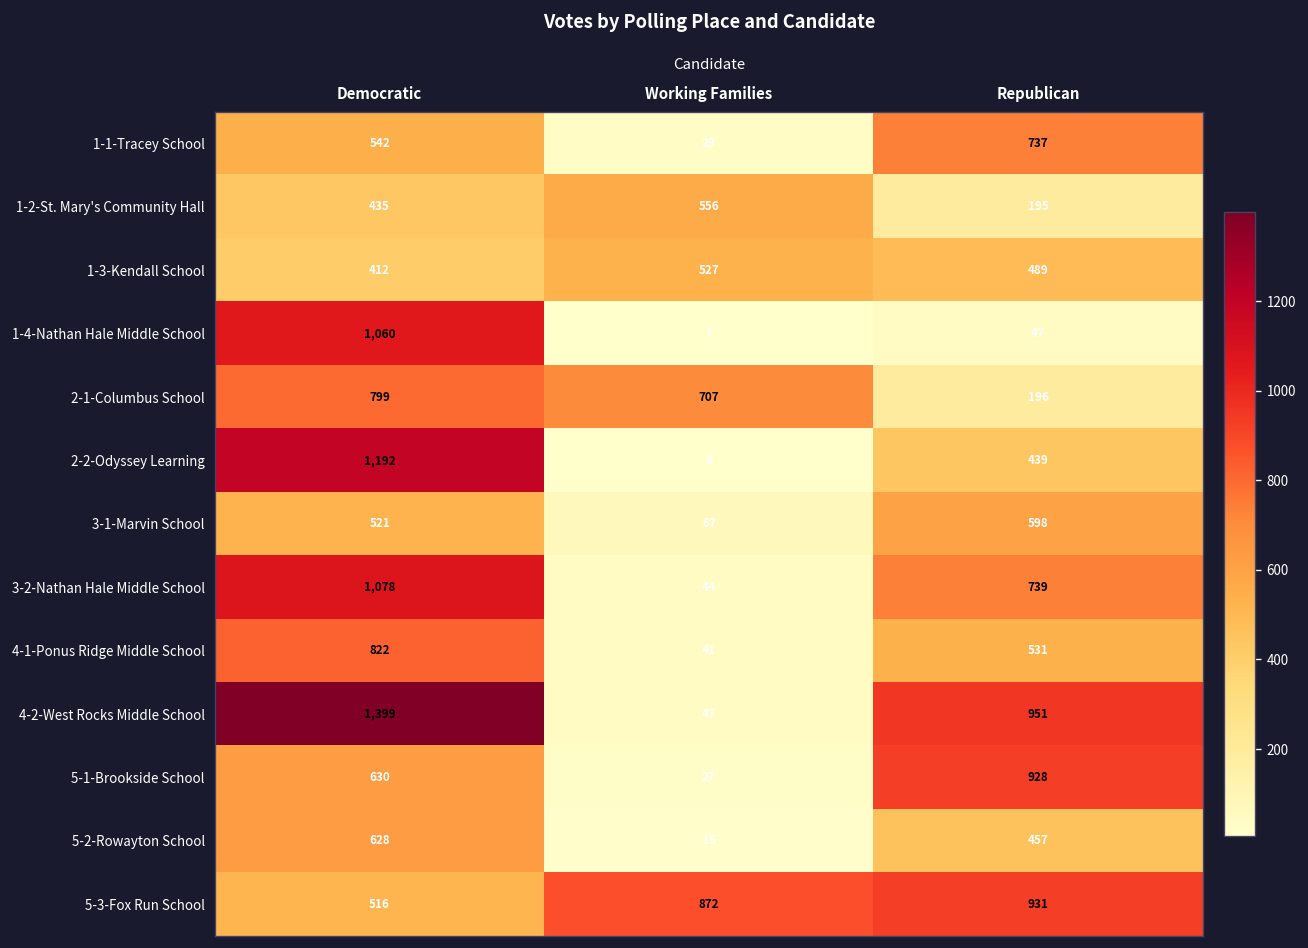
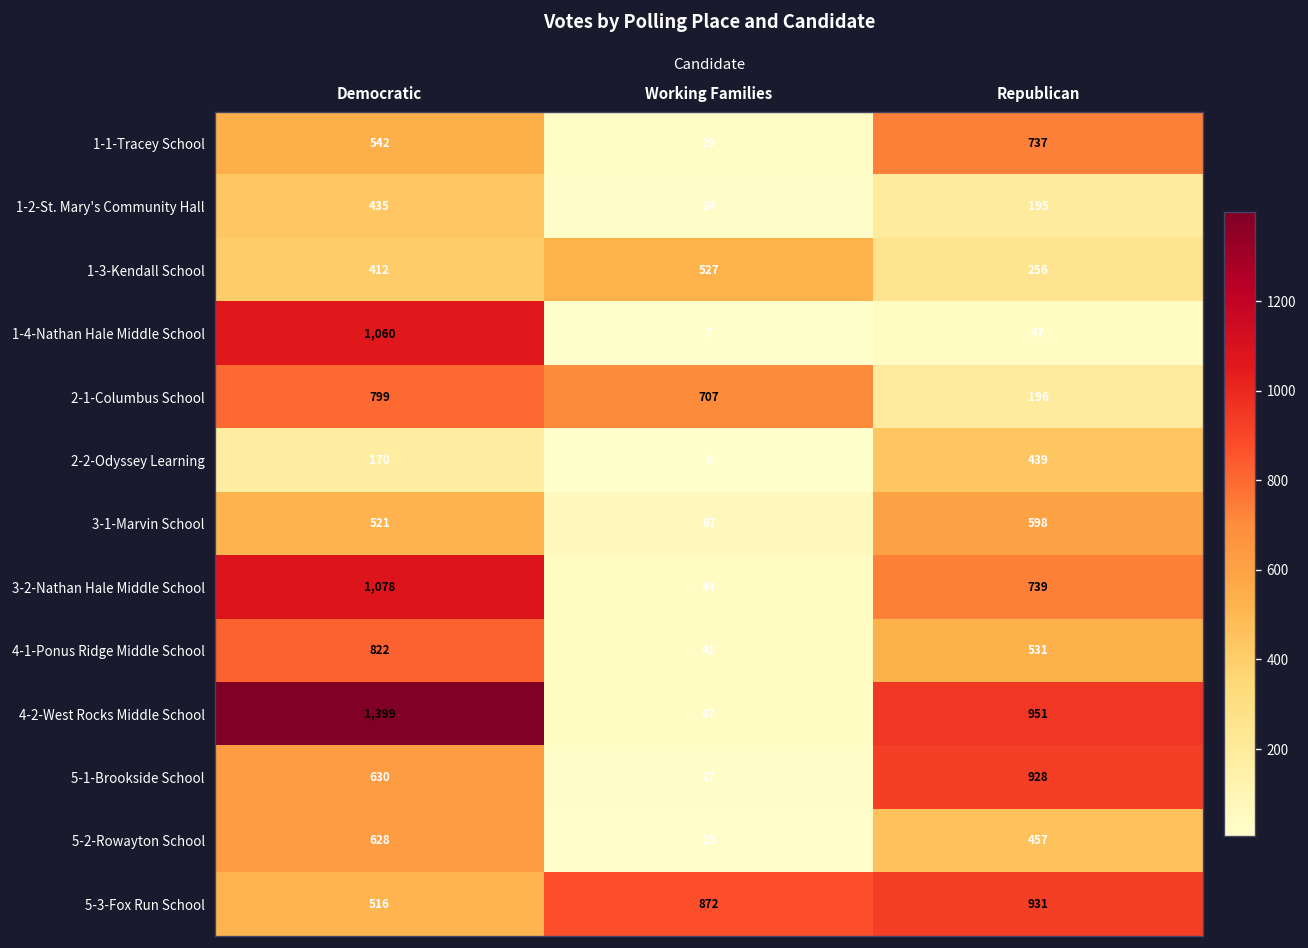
1-2-St. Mary's Community Hall, Working Families: 556 -> 24
1-3-Kendall School, Republican: 489 -> 256
2-2-Odyssey Learning, Democratic: 1,192 -> 170
